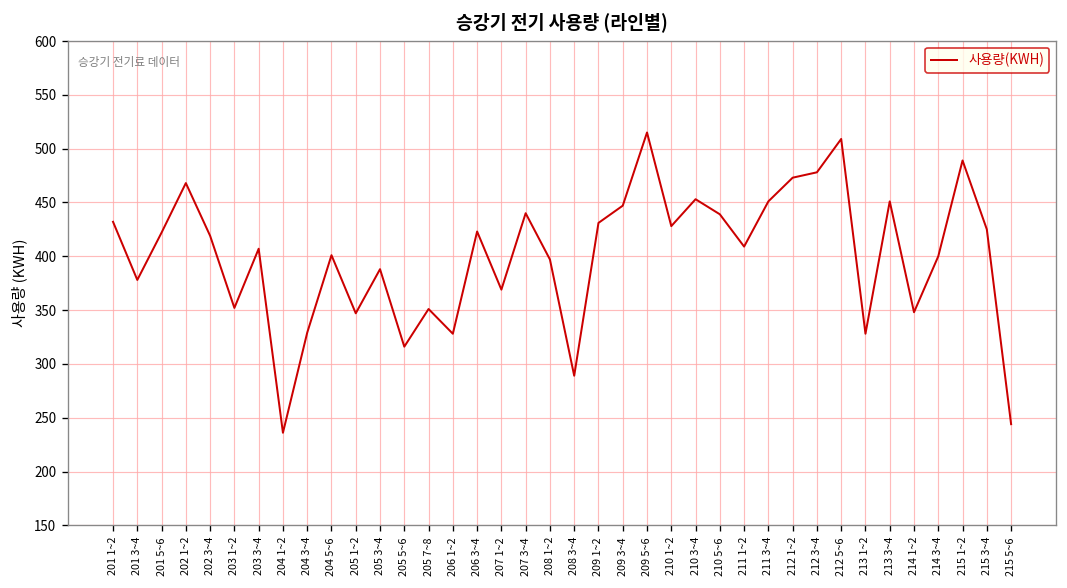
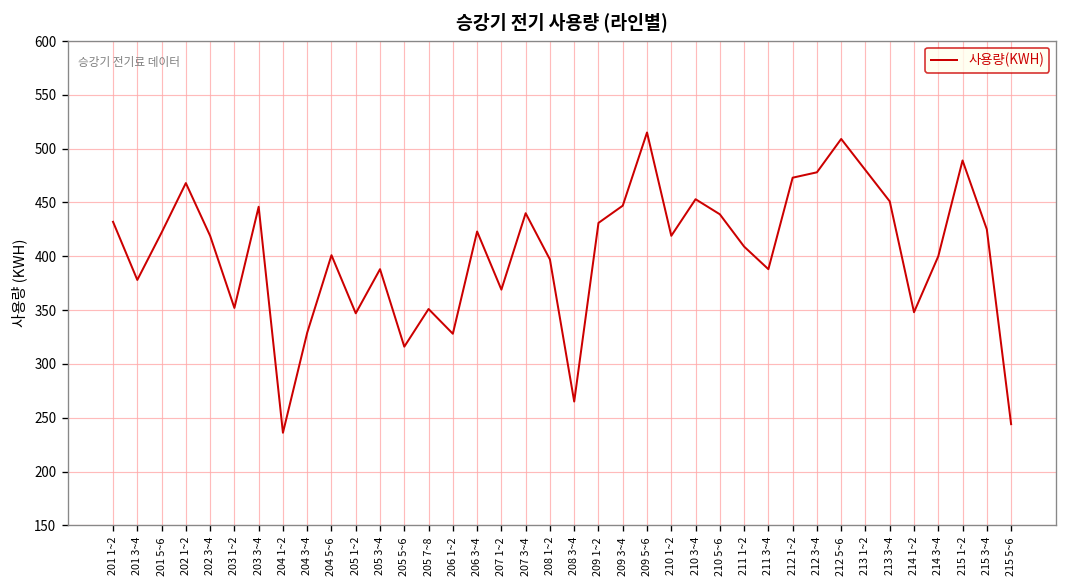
203 3~4: 410 -> 450
208 3~4: 290 -> 270
210 1~2: 430 -> 420
211 3~4: 450 -> 390
213 1~2: 330 -> 480
